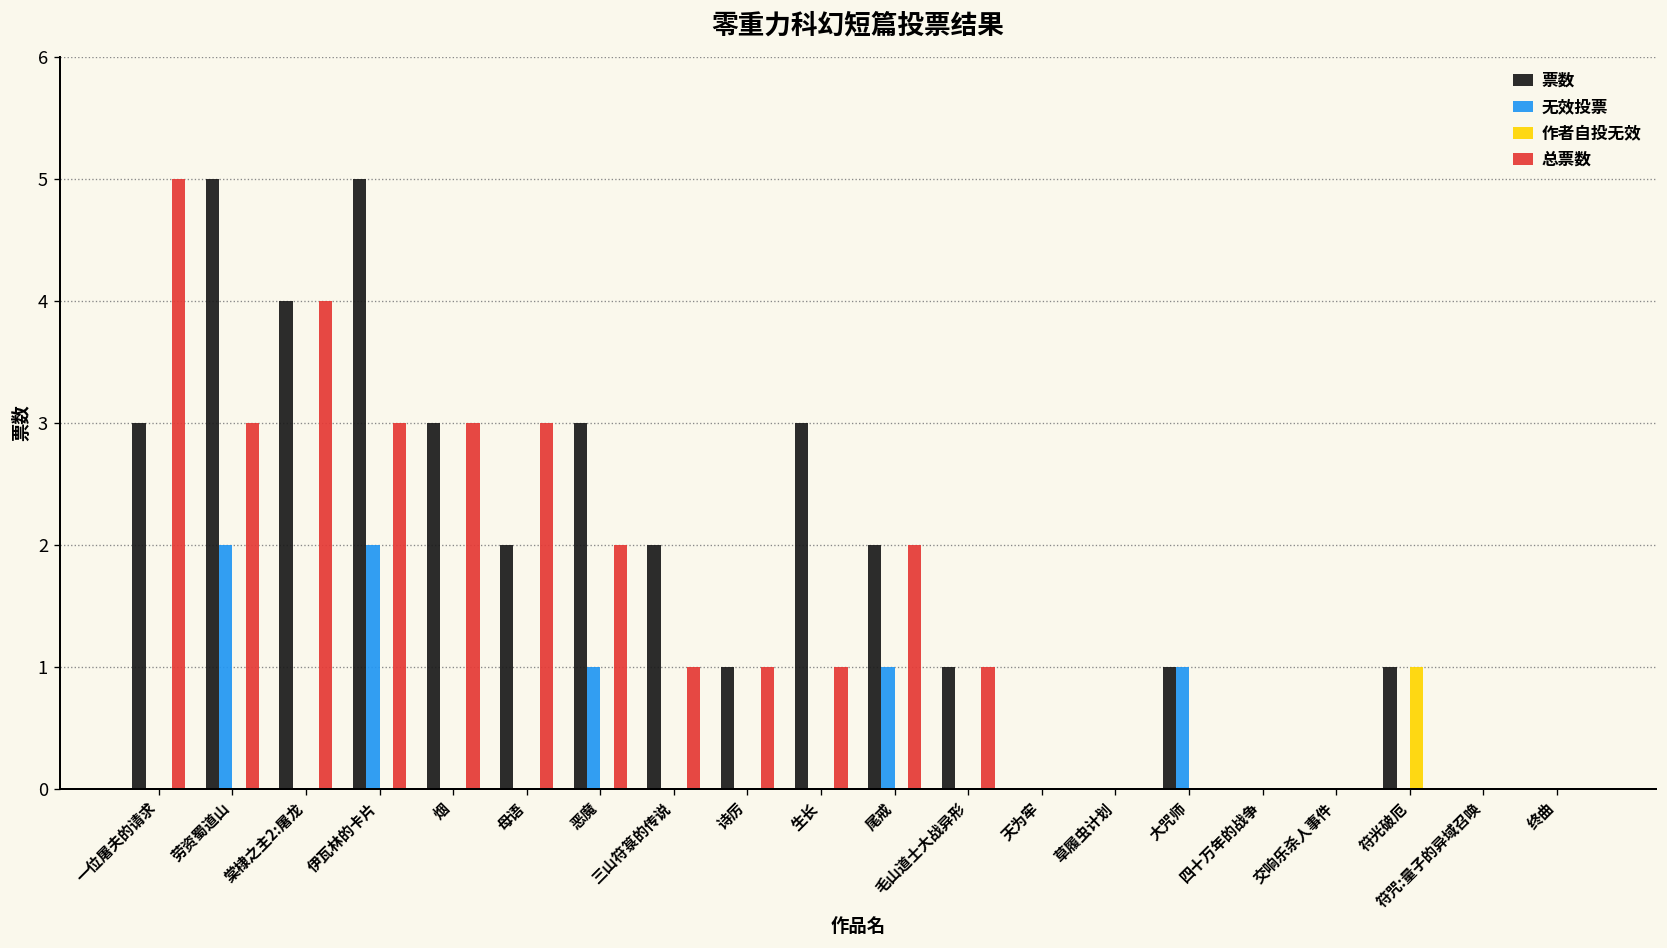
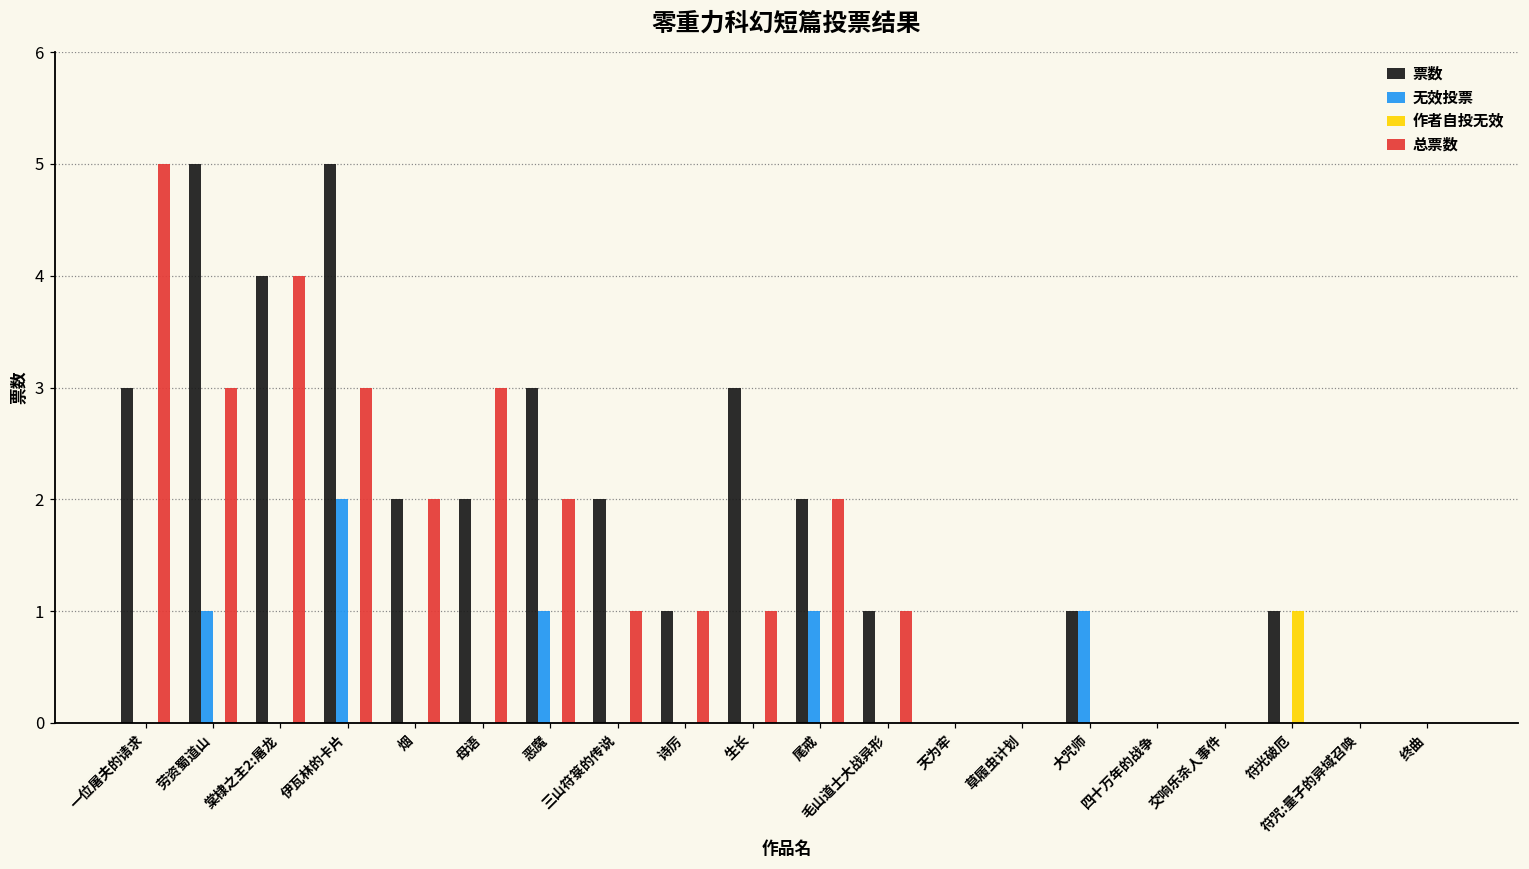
无效投票, 劳资蜀道山: 2 -> 1
票数, 烟: 3 -> 2
总票数, 烟: 3 -> 2
